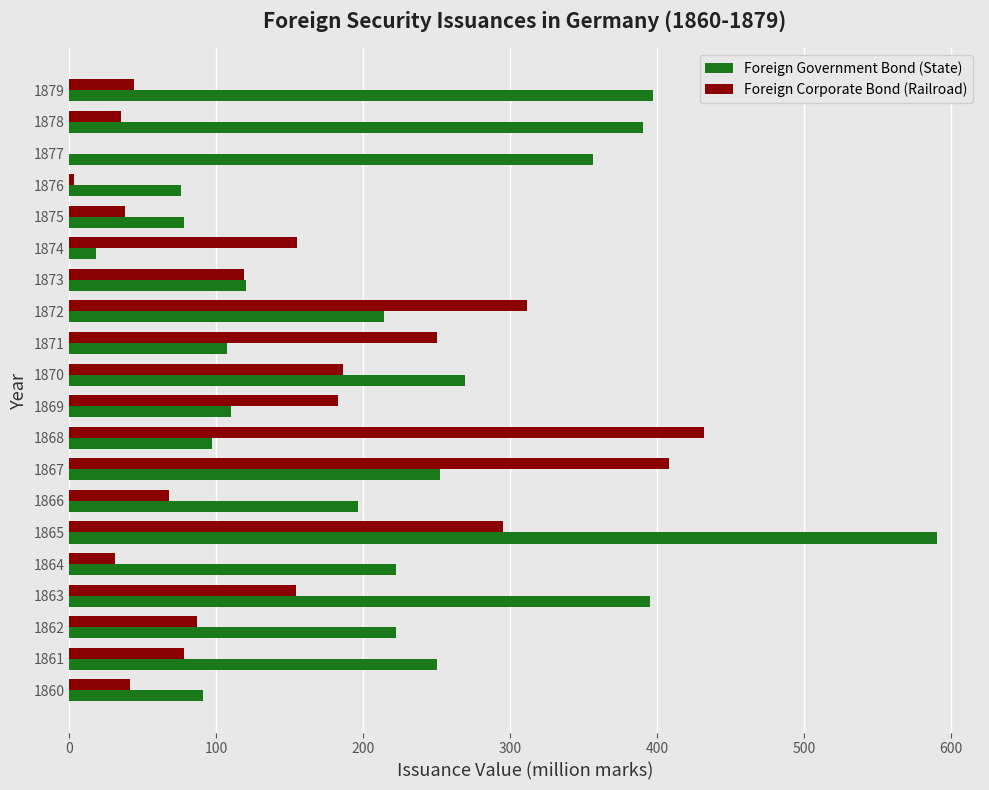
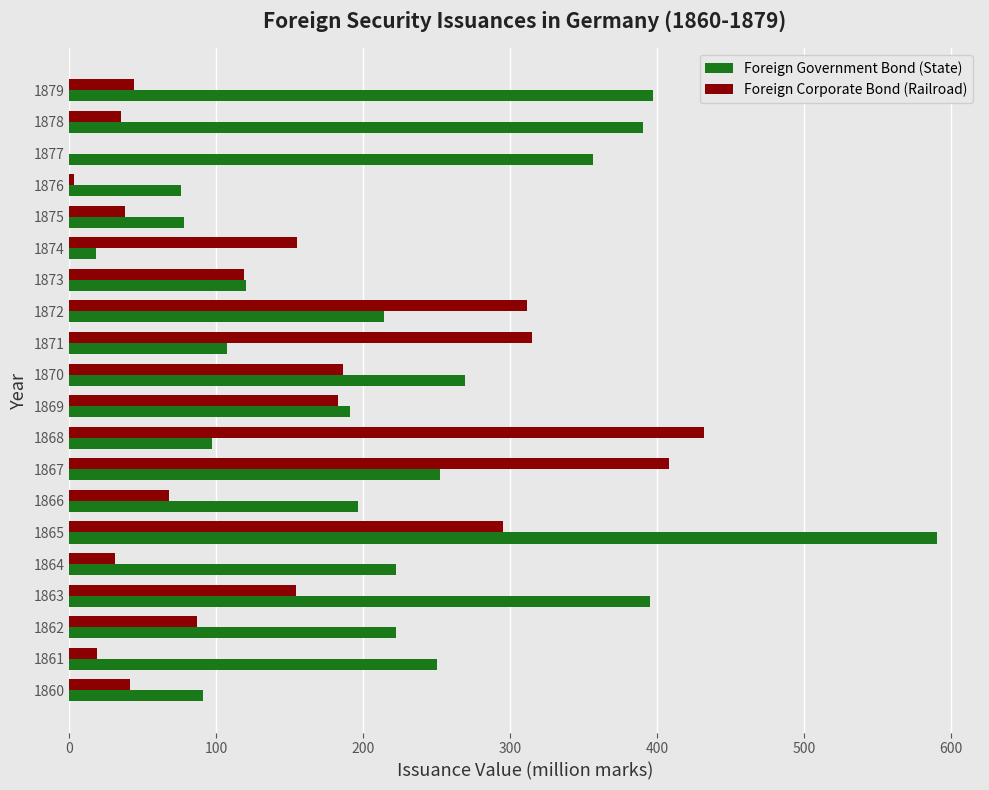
Foreign Corporate Bond (Railroad), 1871: 250 -> 315
Foreign Government Bond (State), 1869: 110 -> 191
Foreign Corporate Bond (Railroad), 1861: 78 -> 19
